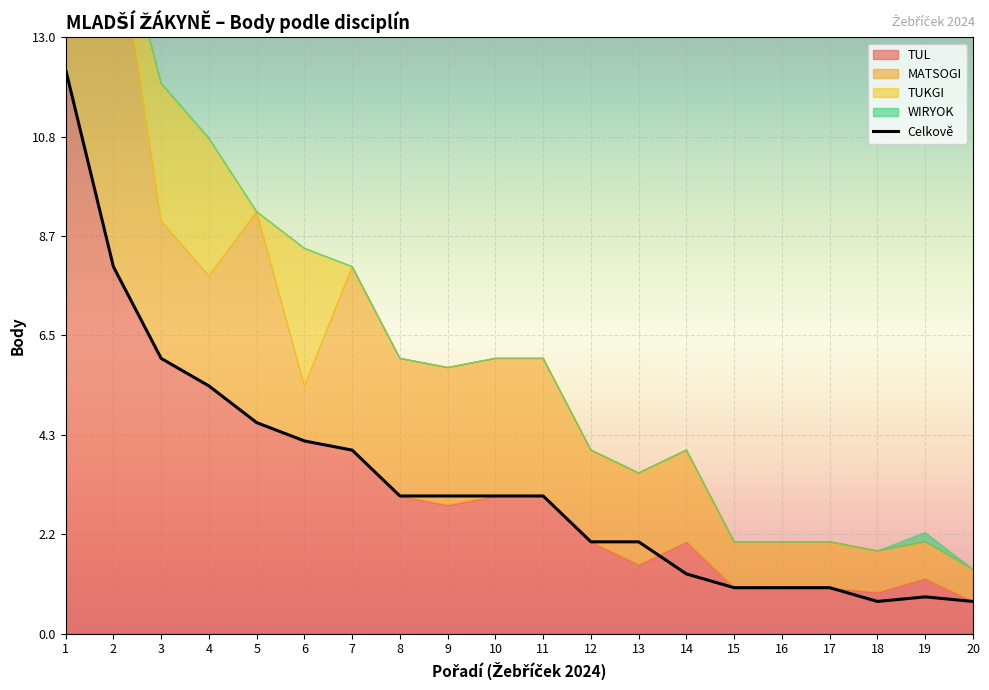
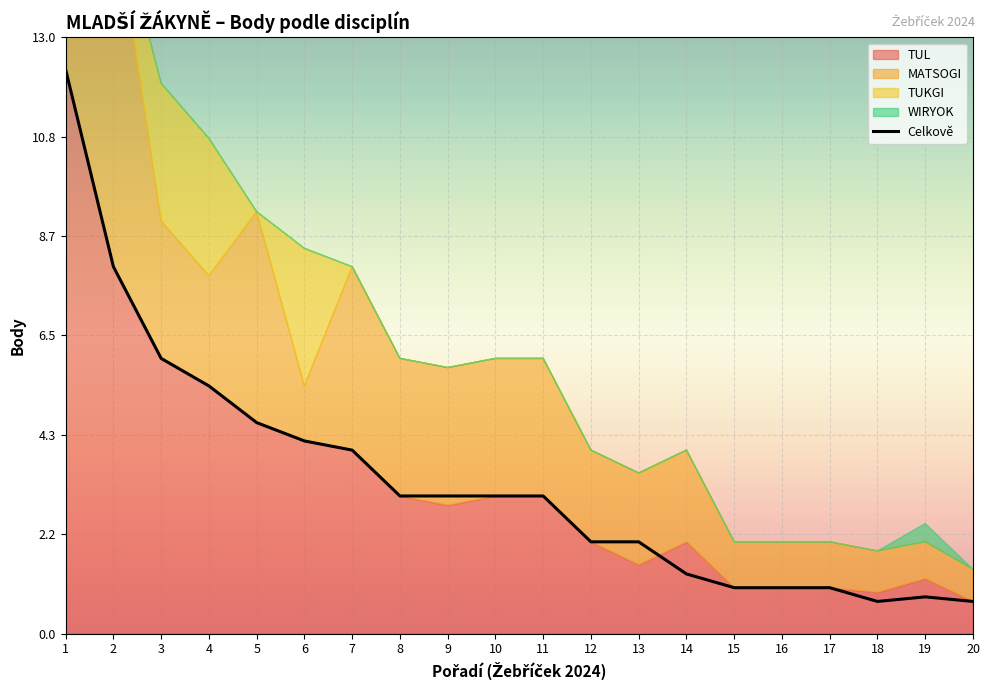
WIRYOK, 19: 0.2 -> 0.4
